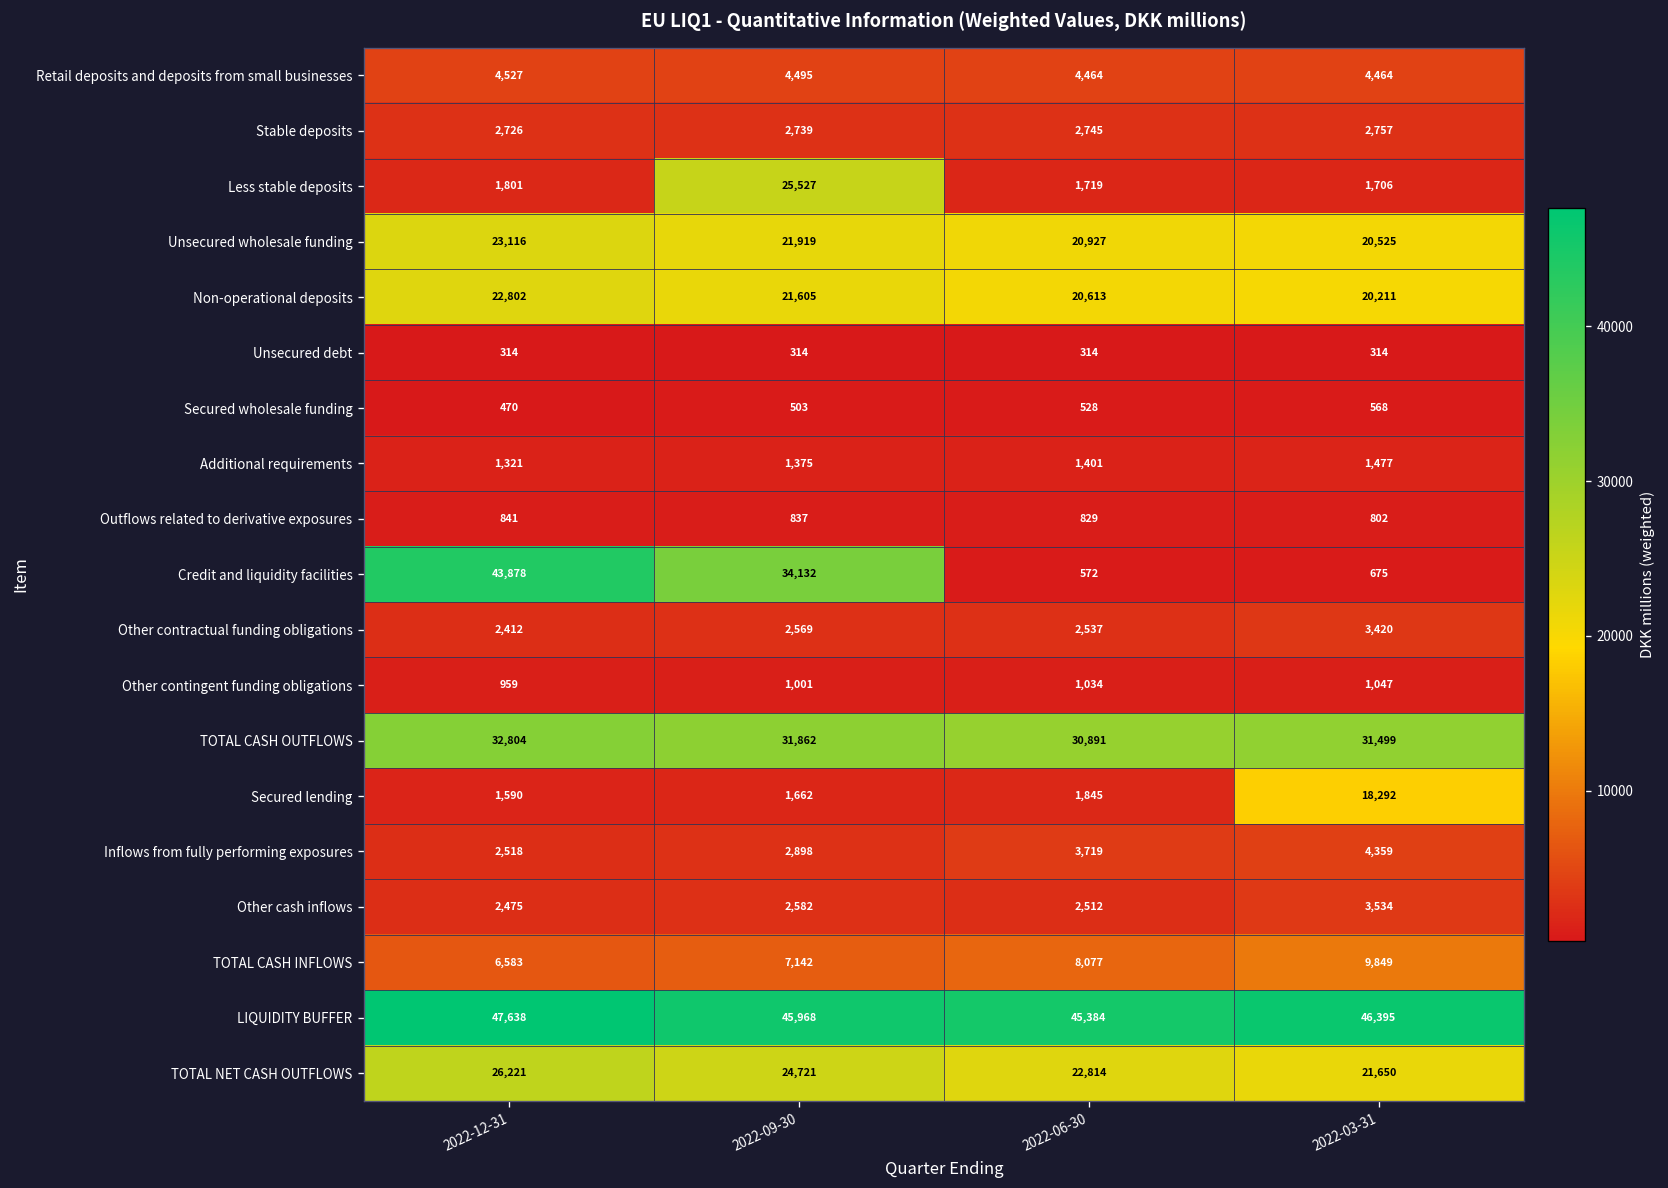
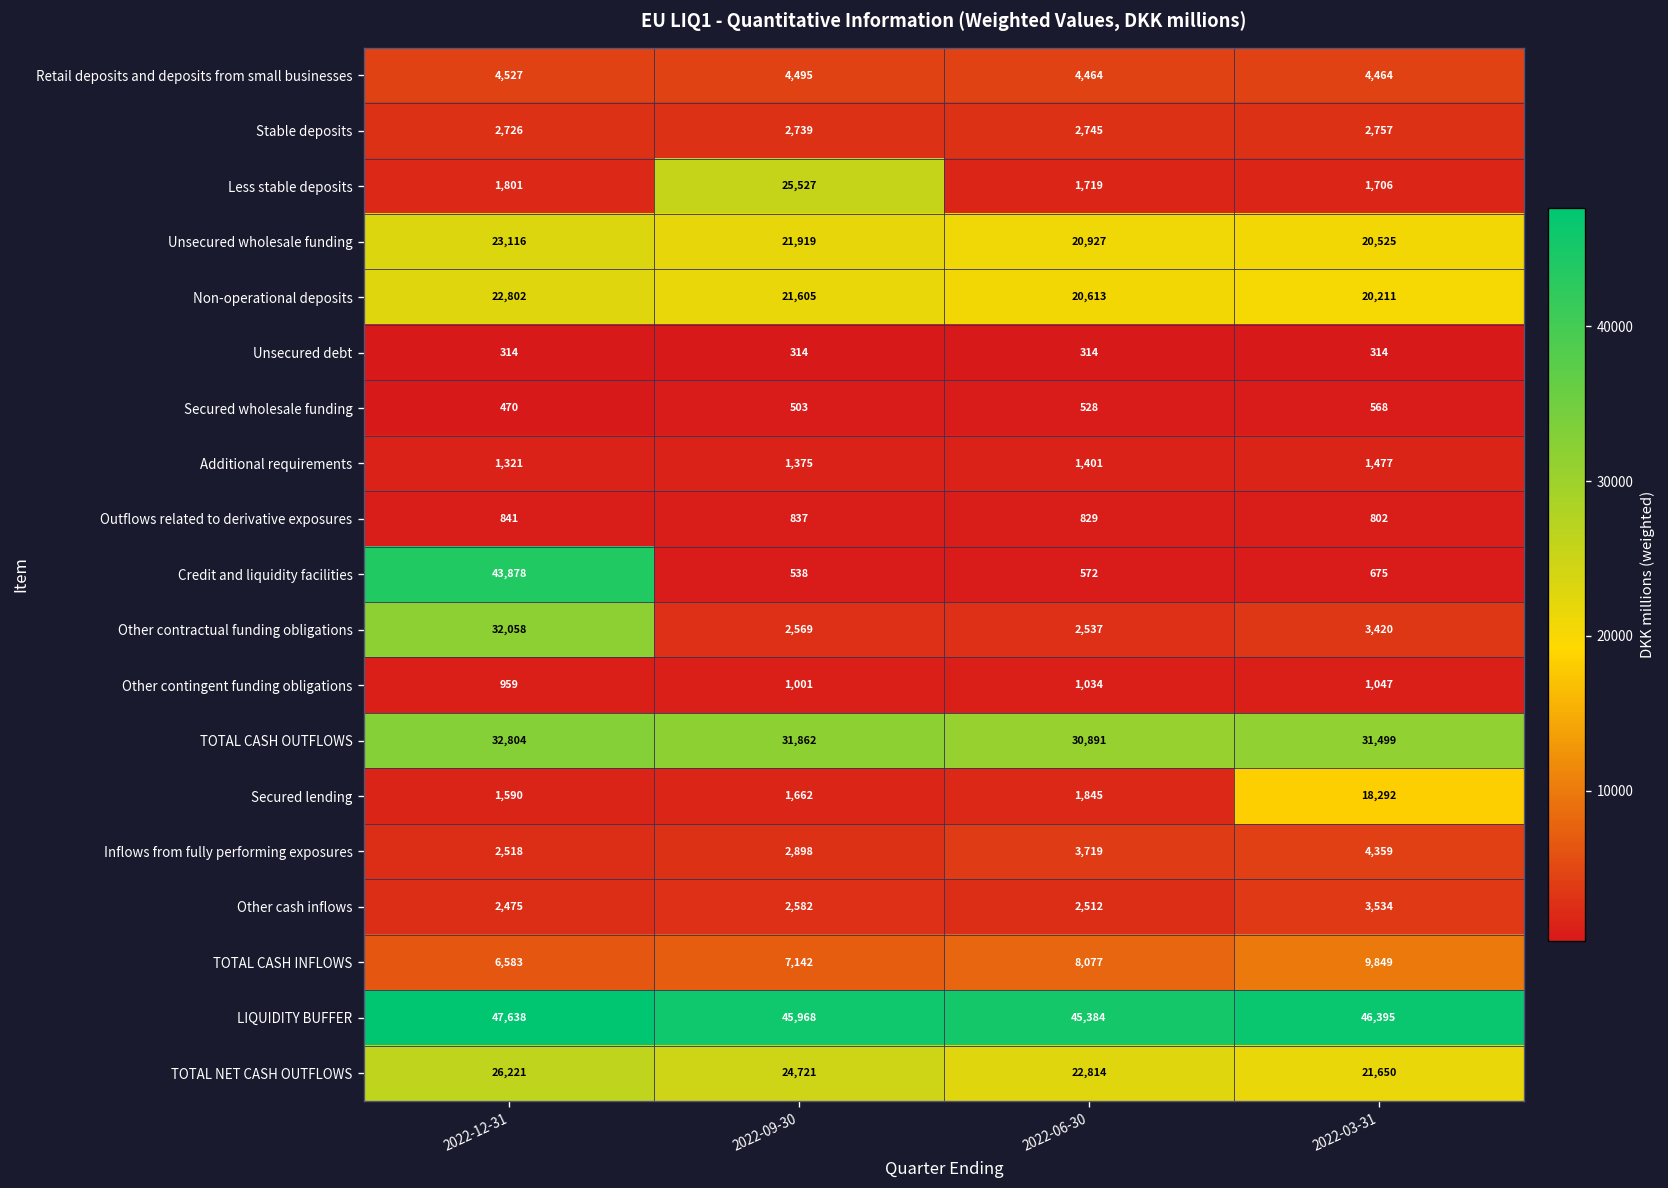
Credit and liquidity facilities, 2022-09-30: 34,132 -> 538
Other contractual funding obligations, 2022-12-31: 2,412 -> 32,058
